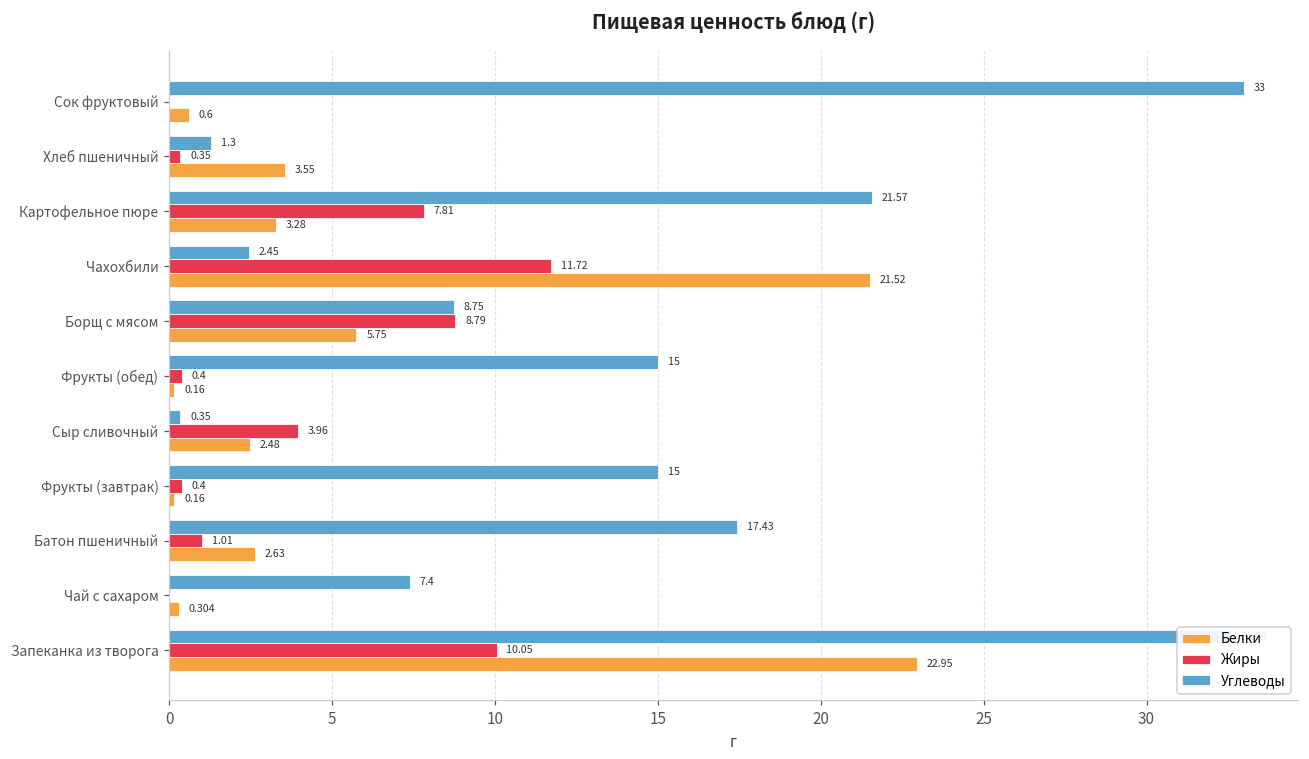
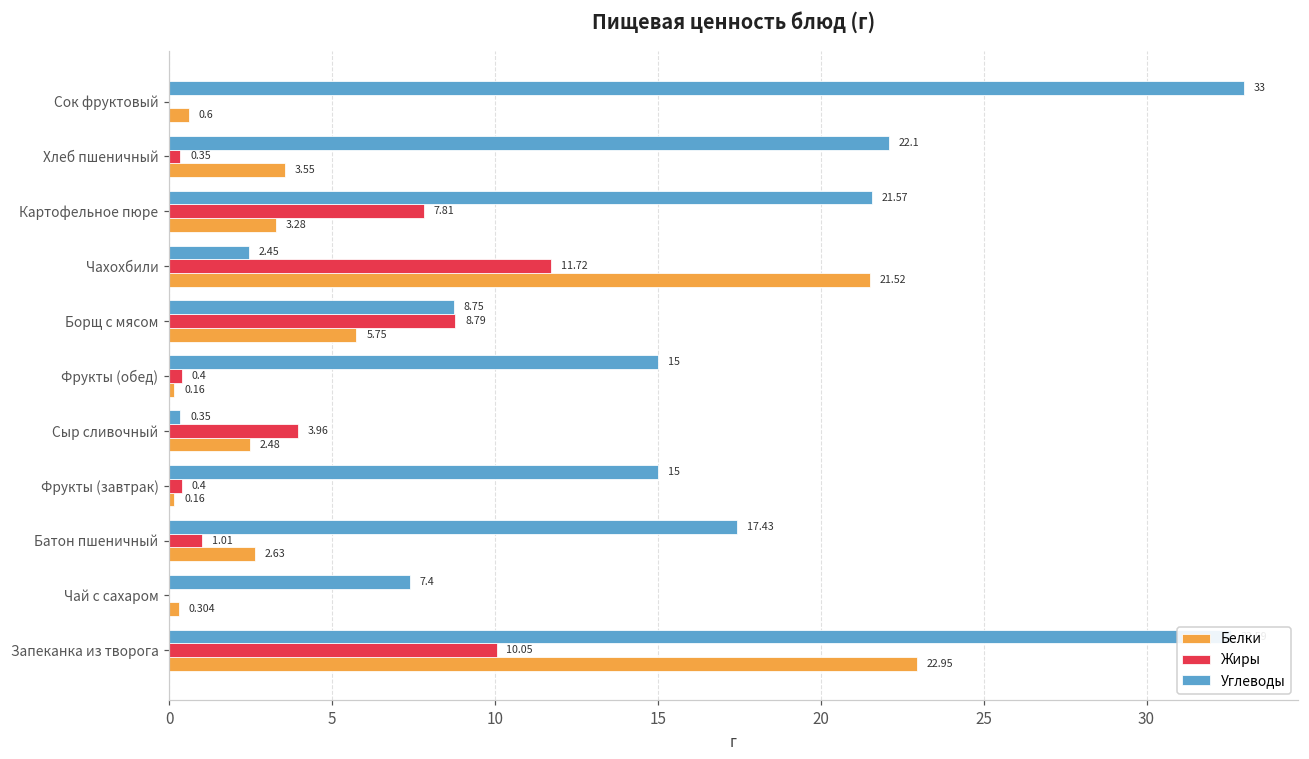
Углеводы, Хлеб пшеничный: 1.3 -> 22.1
